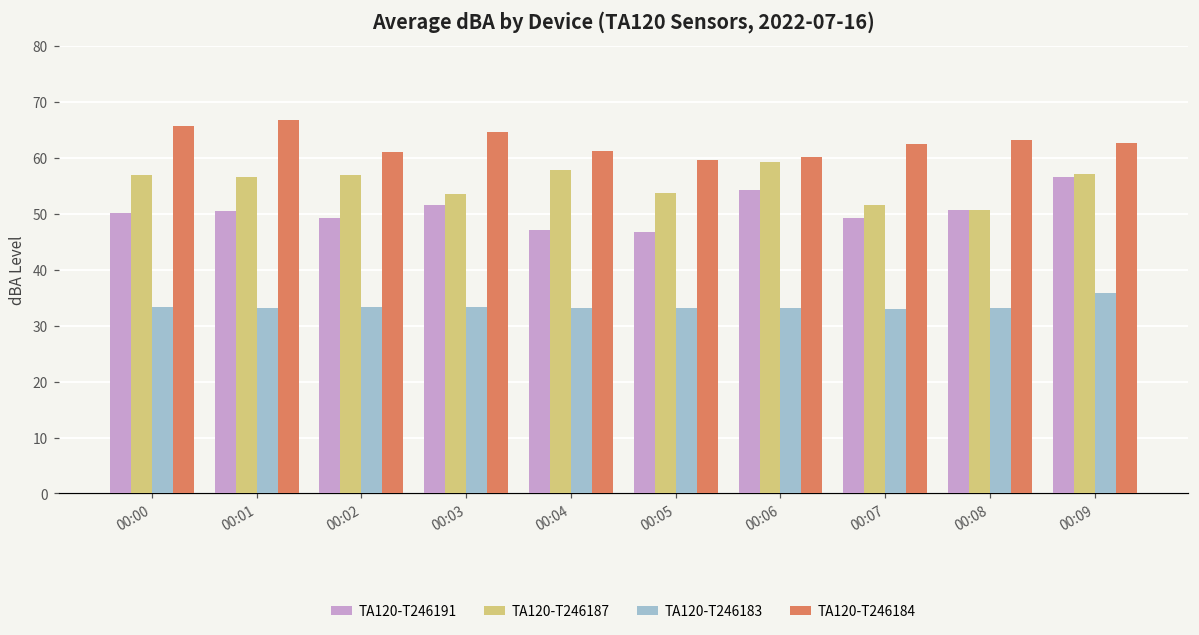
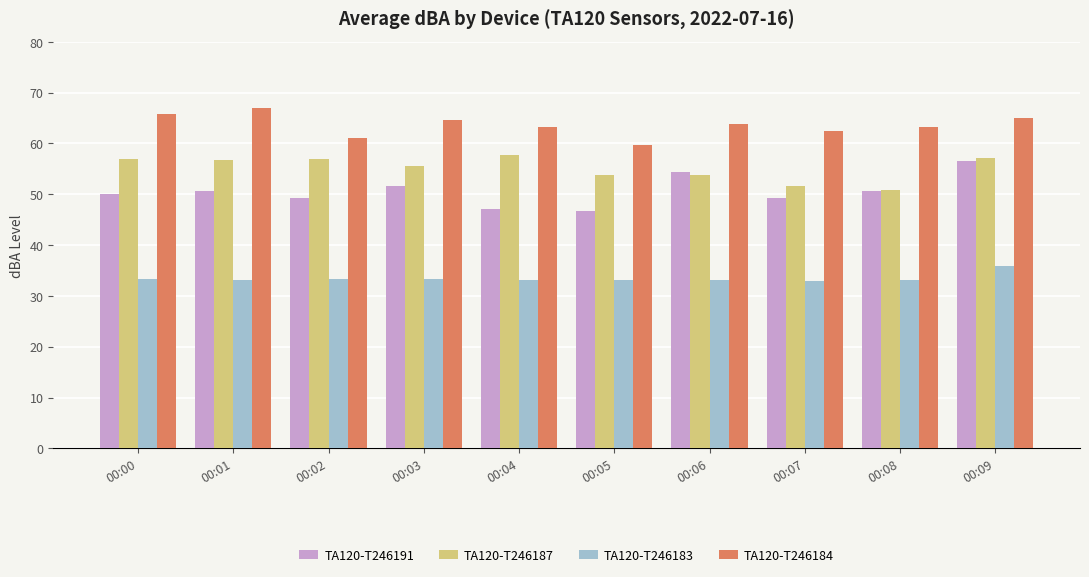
TA120-T246187, 00:03: 54 -> 56
TA120-T246184, 00:04: 61 -> 63
TA120-T246187, 00:06: 59 -> 54
TA120-T246184, 00:06: 60 -> 64
TA120-T246184, 00:09: 63 -> 65
